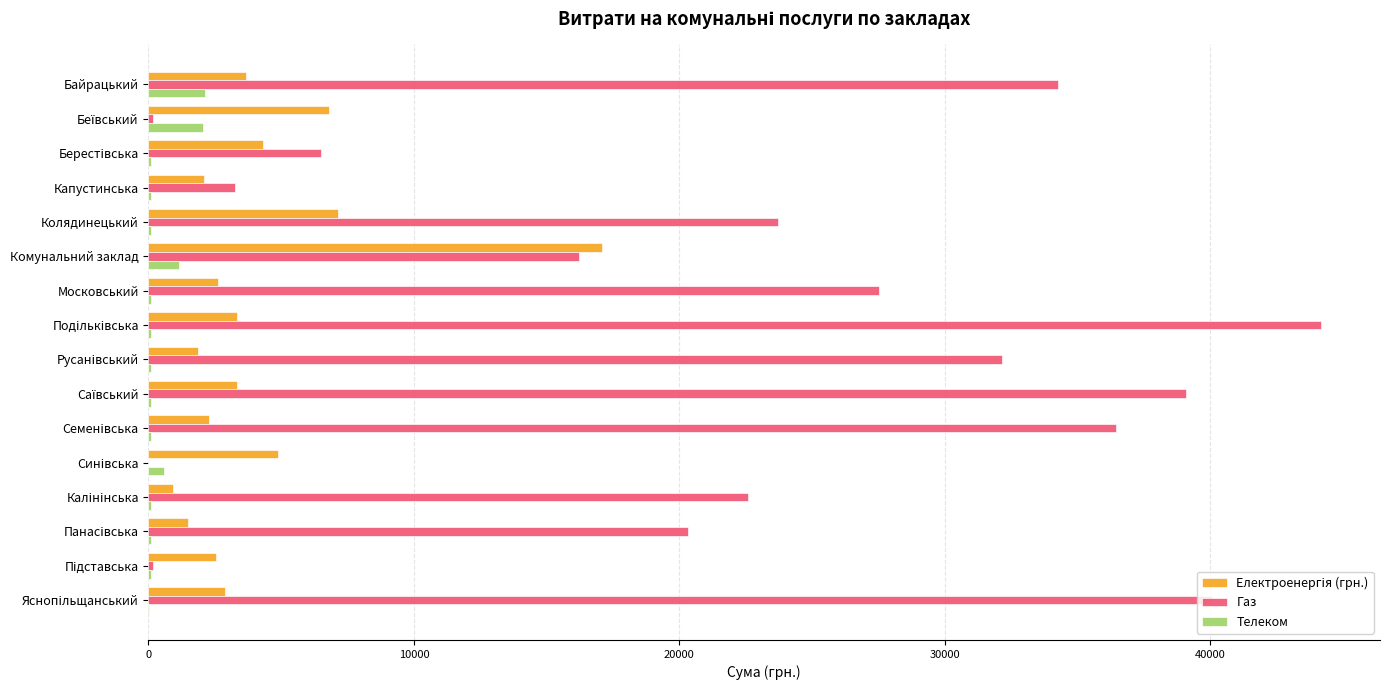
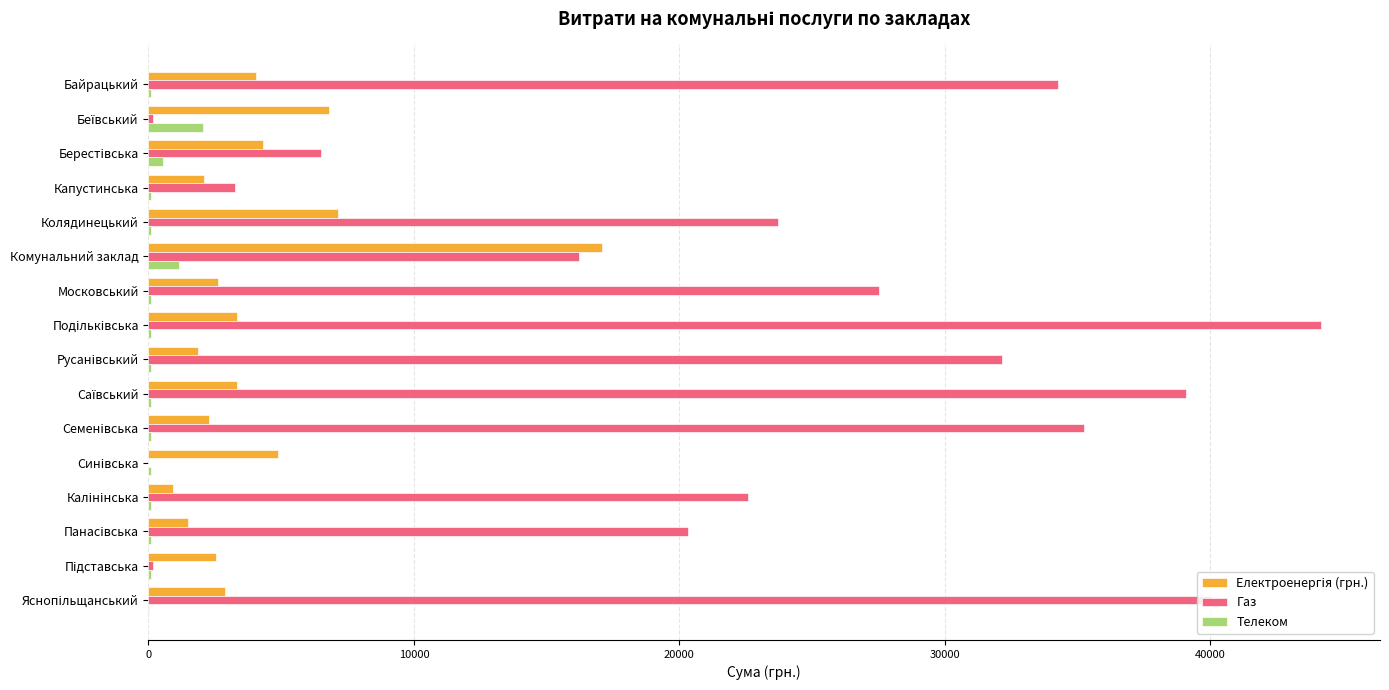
Електроенергія (грн.), Байрацький: 3700 -> 4000
Телеком, Байрацький: 2100 -> 100
Телеком, Берестівська: 100 -> 500
Газ, Семенівська: 36500 -> 35200
Телеком, Синівська: 600 -> 100
